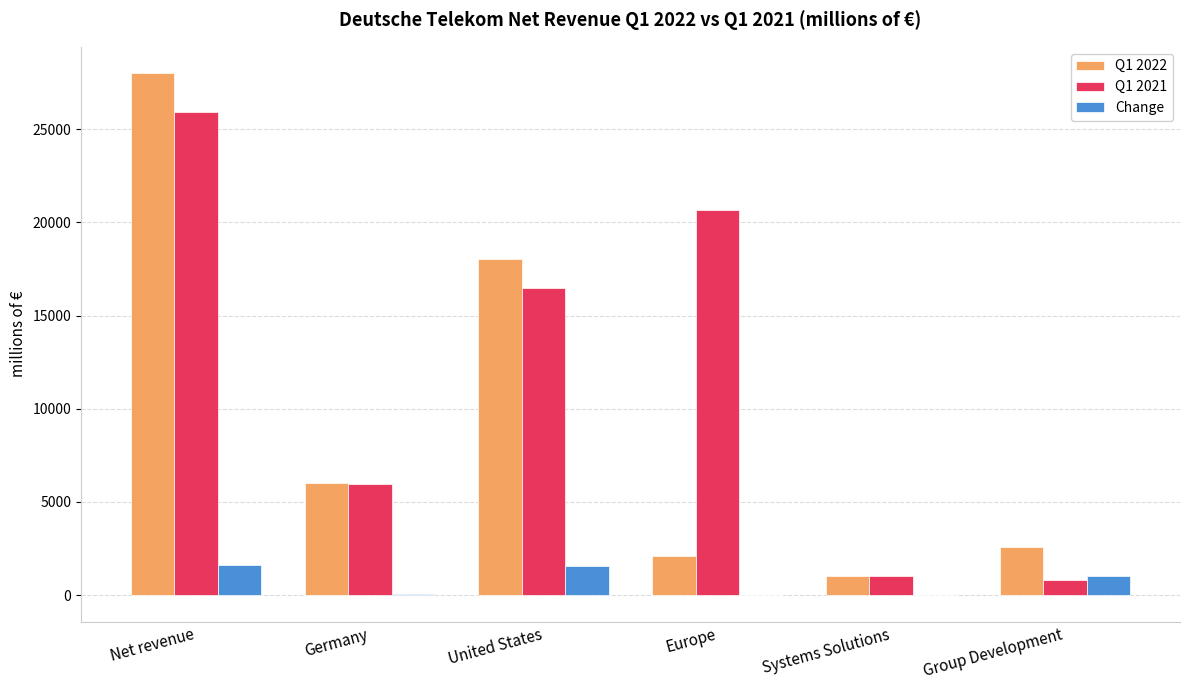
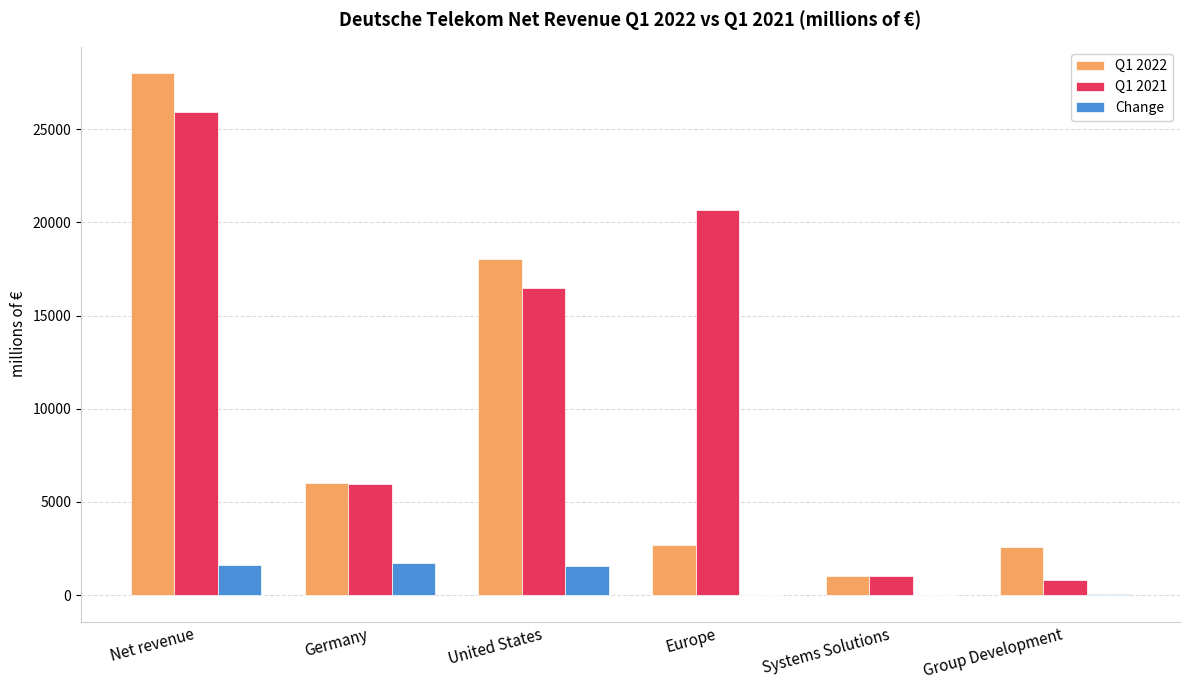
Change, Germany: 100 -> 1700
Q1 2022, Europe: 2100 -> 2700
Change, Group Development: 1000 -> 0
